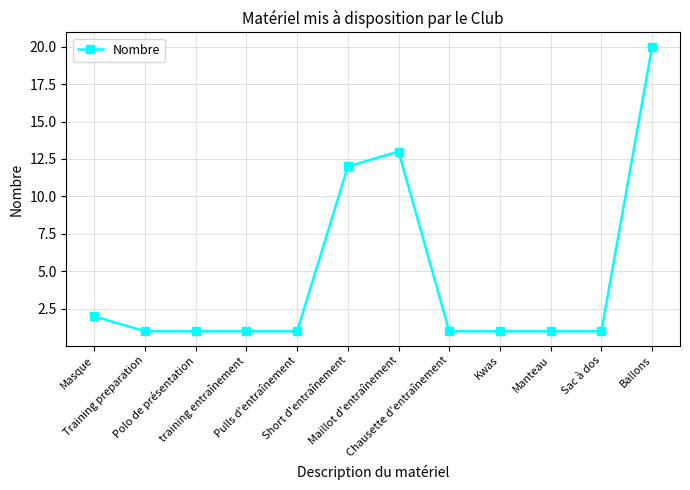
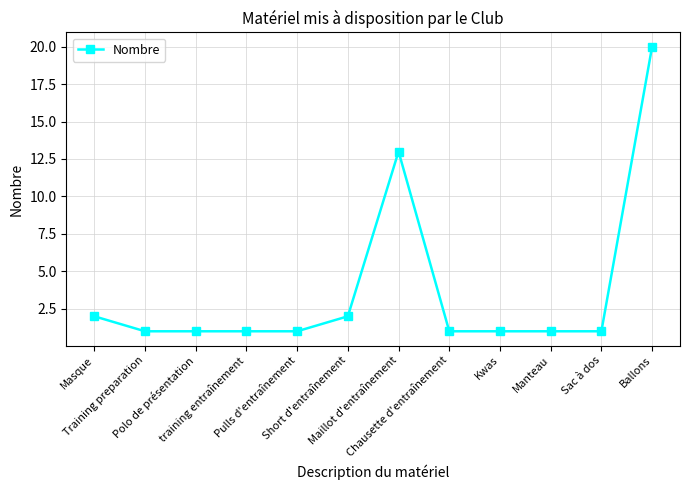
Short d'entraînement: 12 -> 2
